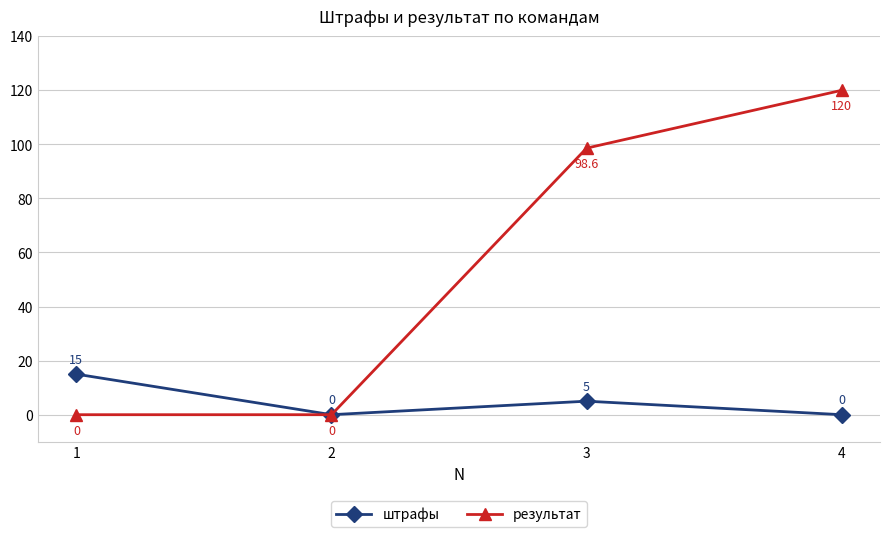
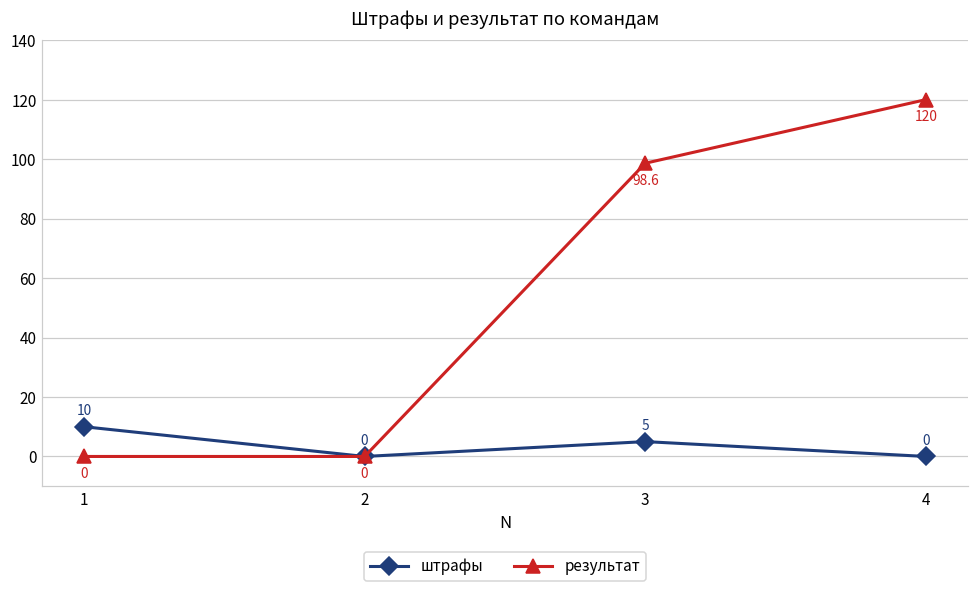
штрафы, 1: 15 -> 10
